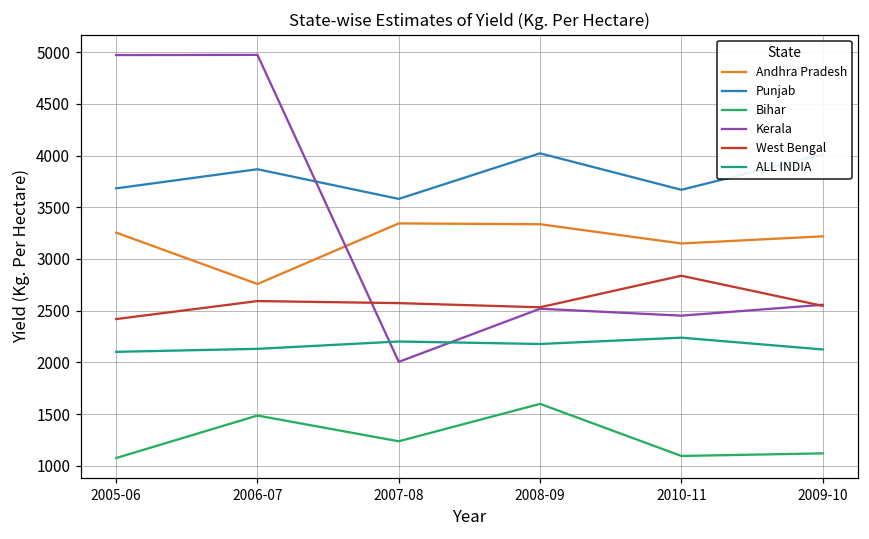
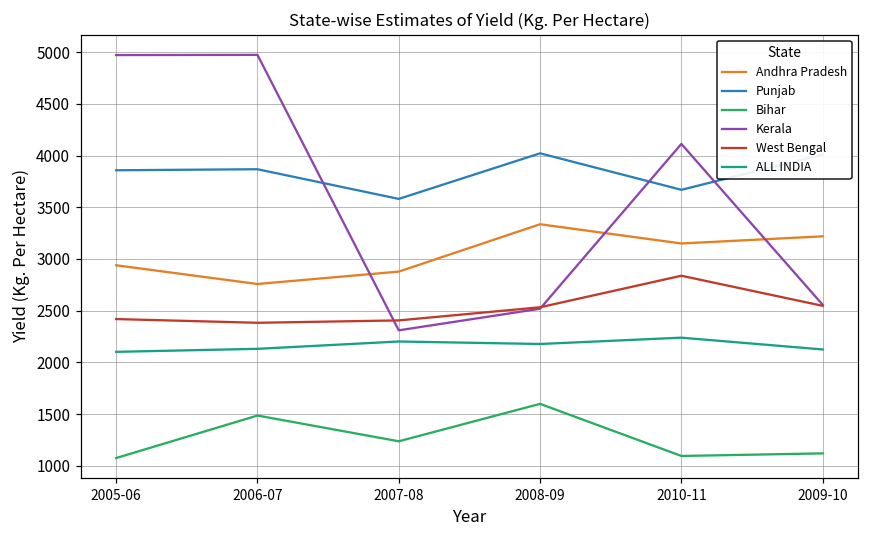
Andhra Pradesh, 2005-06: 3300 -> 2900
Punjab, 2005-06: 3700 -> 3900
West Bengal, 2006-07: 2600 -> 2400
Andhra Pradesh, 2007-08: 3300 -> 2900
Kerala, 2007-08: 2000 -> 2300
West Bengal, 2007-08: 2600 -> 2400
Kerala, 2010-11: 2500 -> 4100
